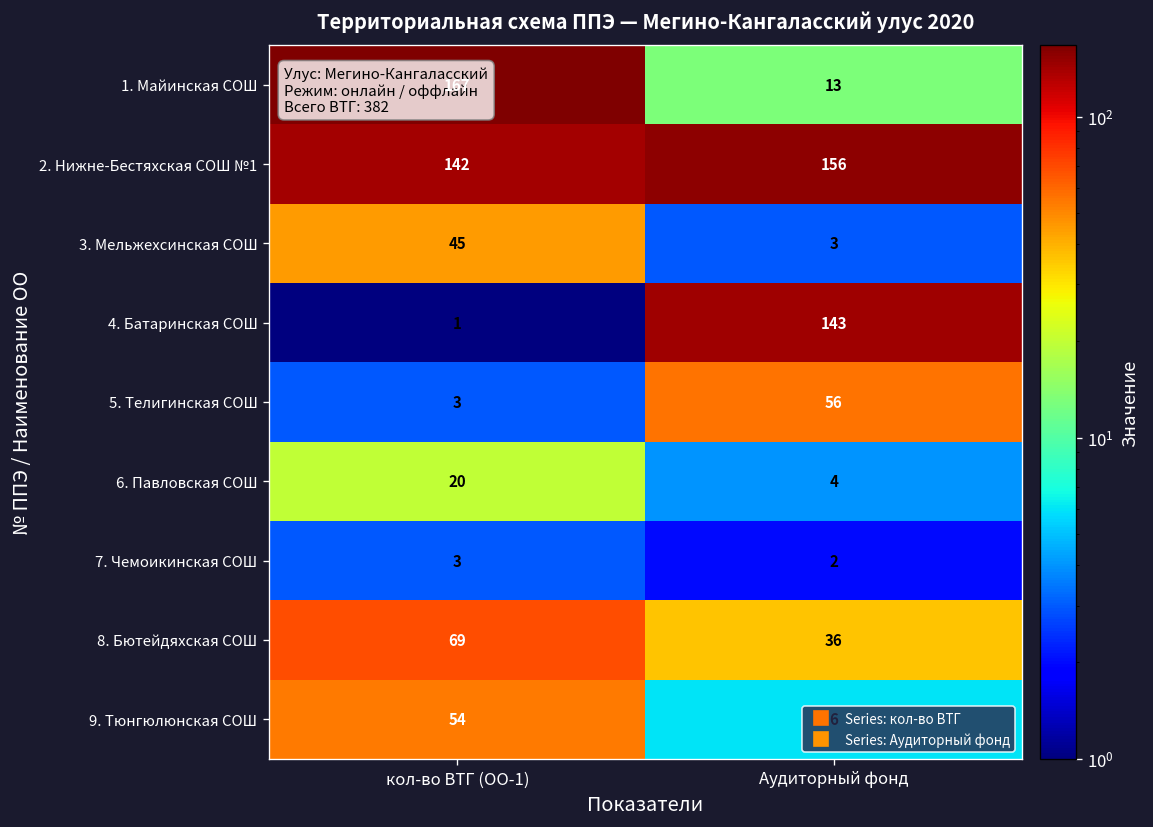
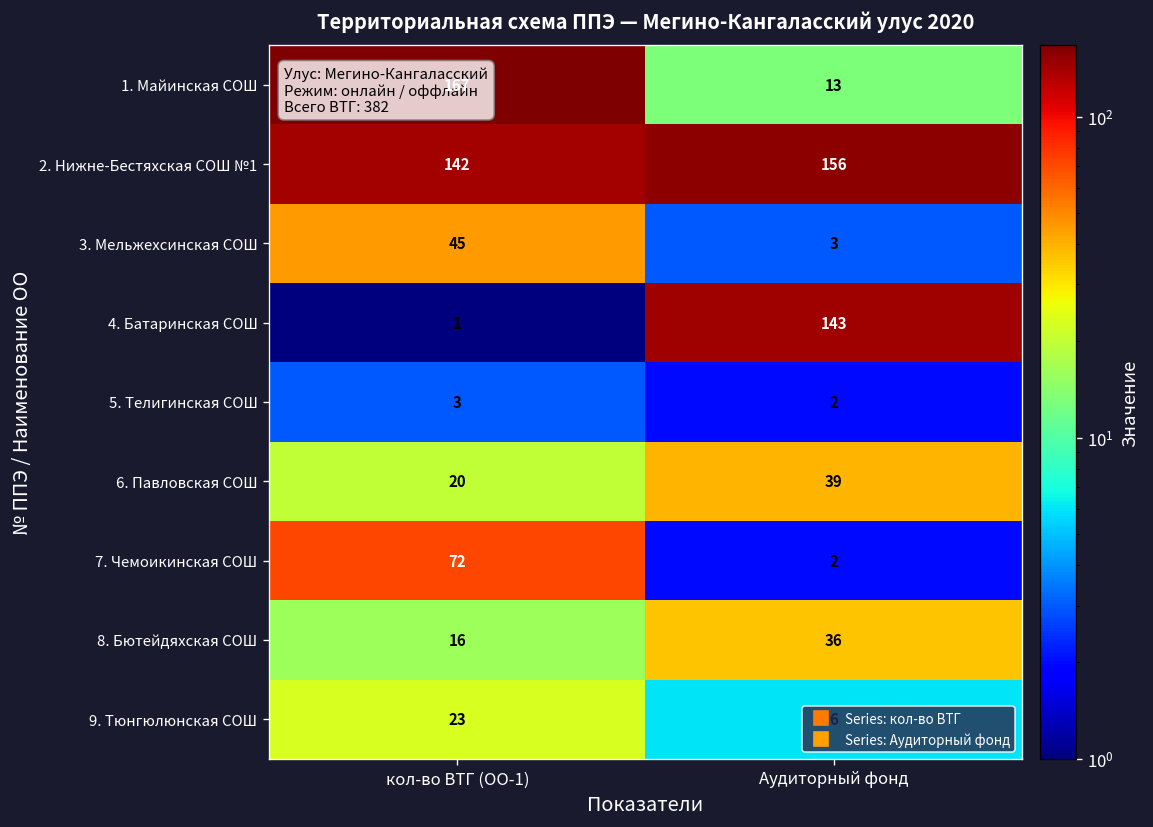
5. Телигинская СОШ, Аудиторный фонд: 56 -> 2
6. Павловская СОШ, Аудиторный фонд: 4 -> 39
7. Чемоикинская СОШ, кол-во ВТГ (ОО-1): 3 -> 72
8. Бютейдяхская СОШ, кол-во ВТГ (ОО-1): 69 -> 16
9. Тюнгюлюнская СОШ, кол-во ВТГ (ОО-1): 54 -> 23
